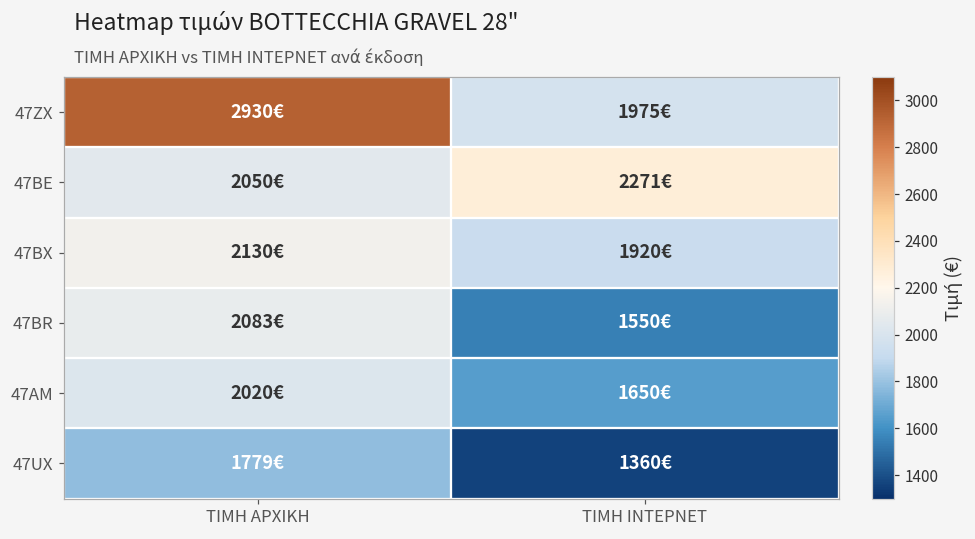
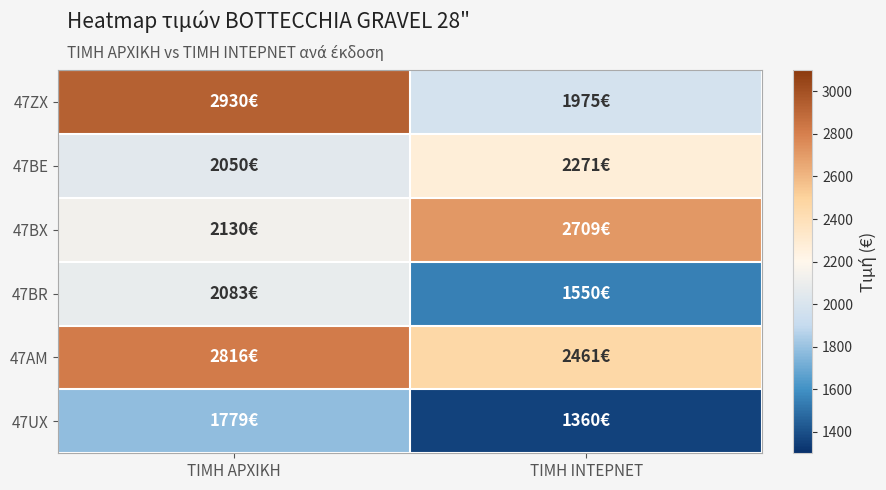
47BX, ΤΙΜΗ ΙΝΤΕΡΝΕΤ: 1920€ -> 2709€
47AM, ΤΙΜΗ ΑΡΧΙΚΗ: 2020€ -> 2816€
47AM, ΤΙΜΗ ΙΝΤΕΡΝΕΤ: 1650€ -> 2461€
